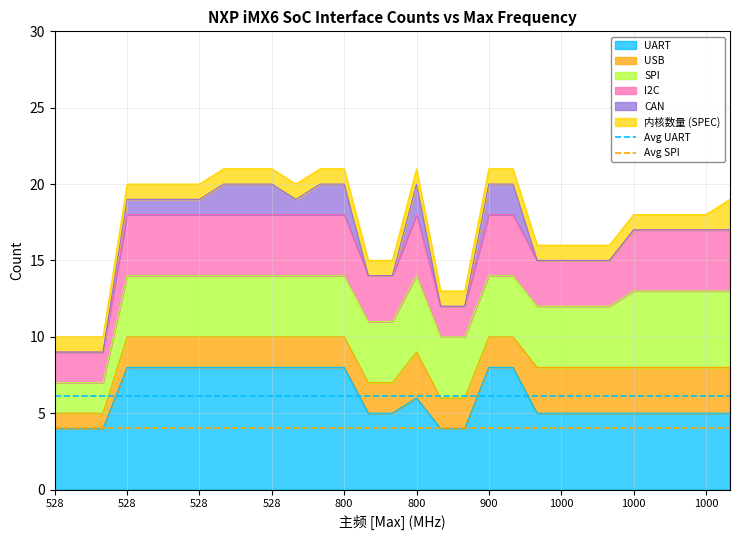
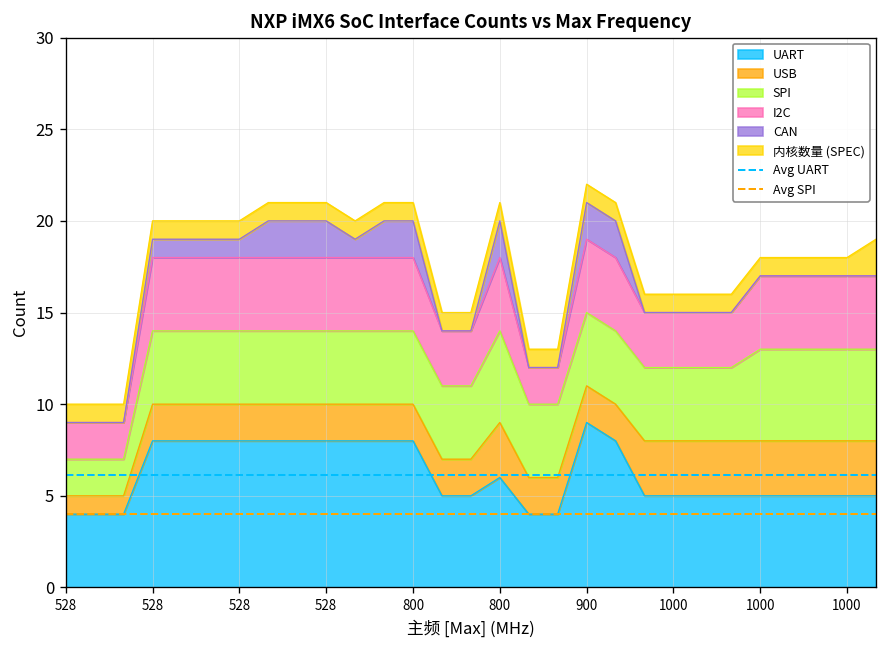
UART, 900: 8 -> 9
